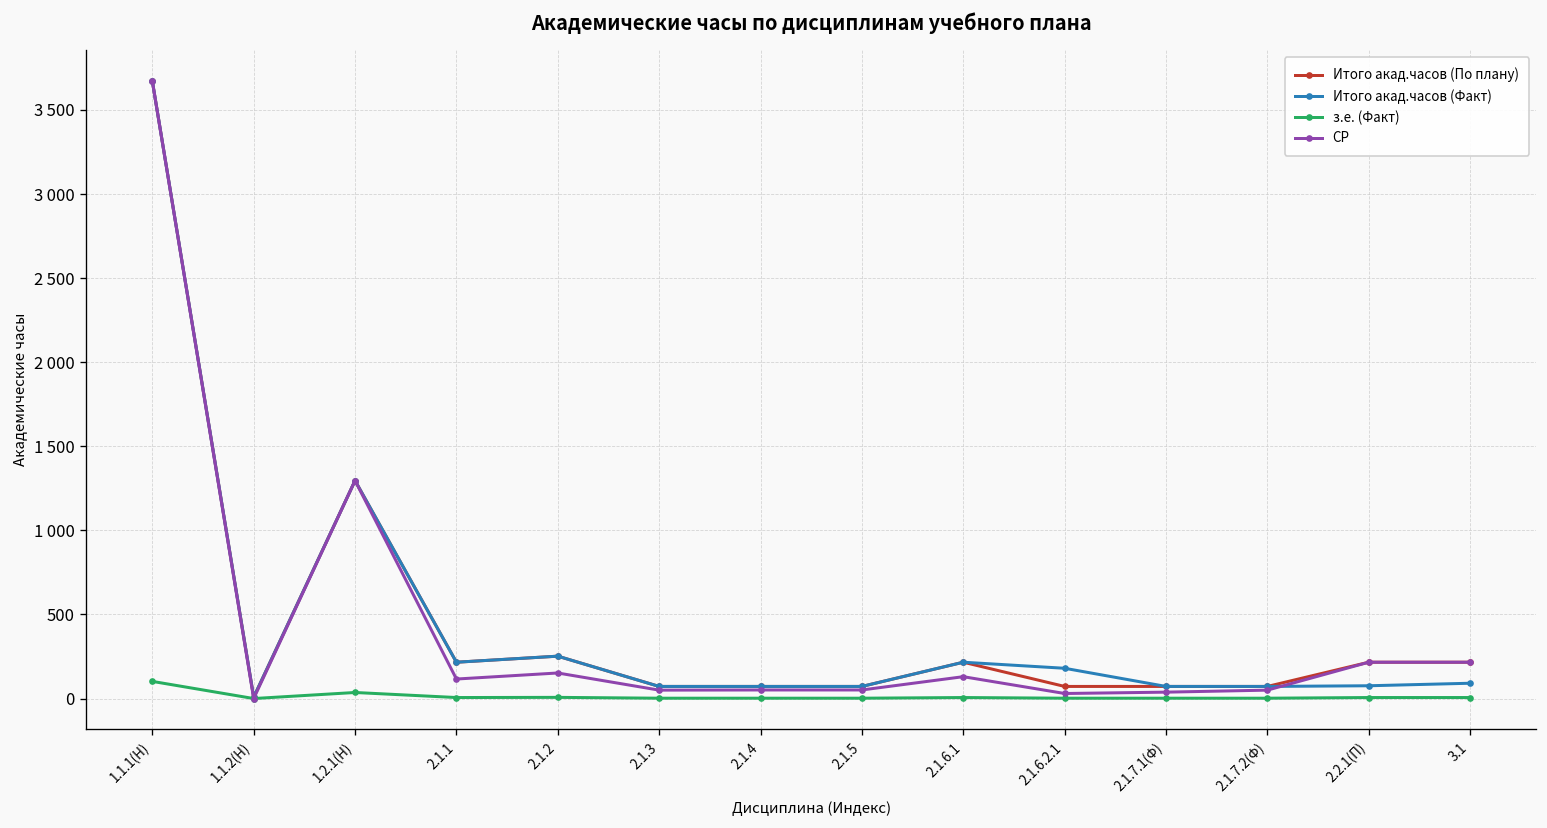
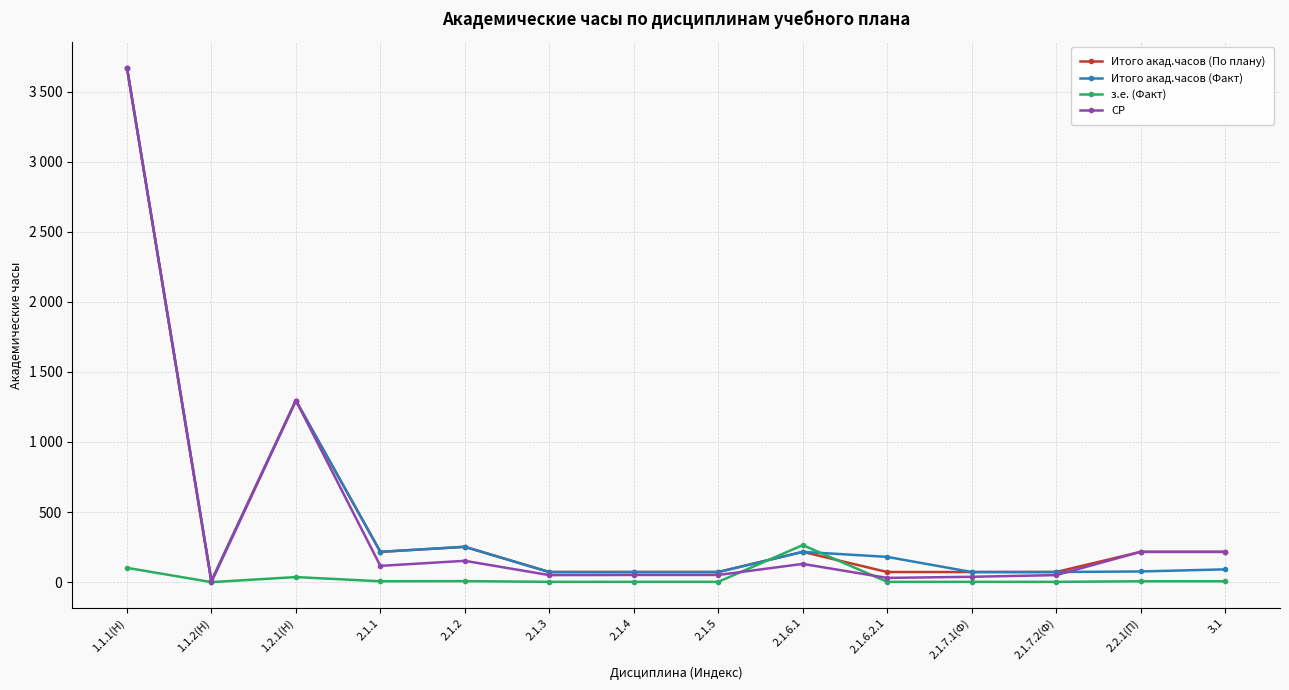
з.е. (Факт), 2.1.6.1: 10 -> 260
